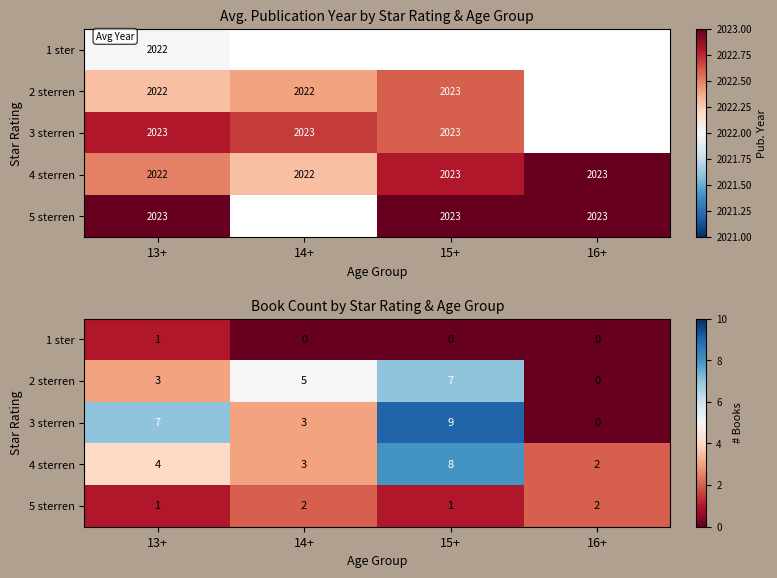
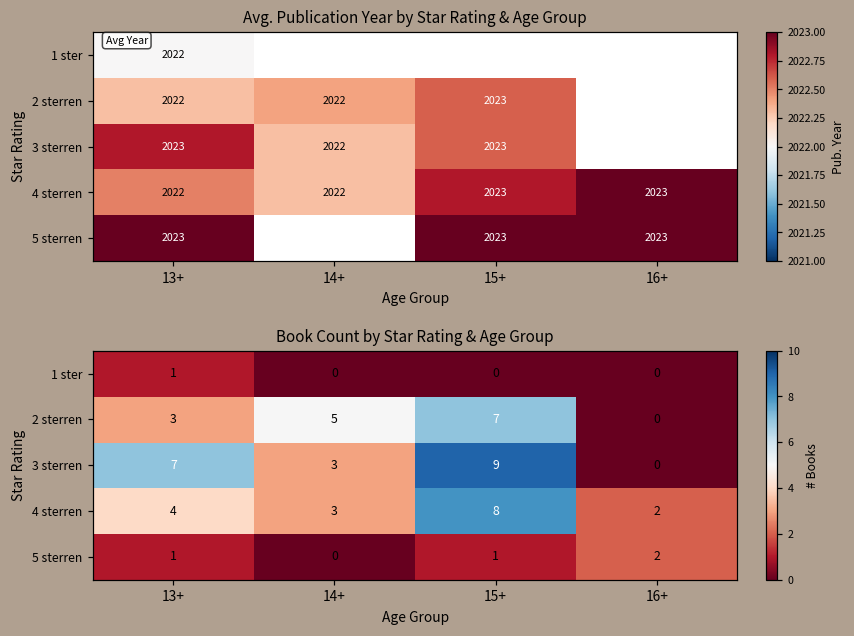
Avg. Publication Year by Star Rating & Age Group, 3 sterren, 14+: 2023 -> 2022
Book Count by Star Rating & Age Group, 5 sterren, 14+: 2 -> 0
